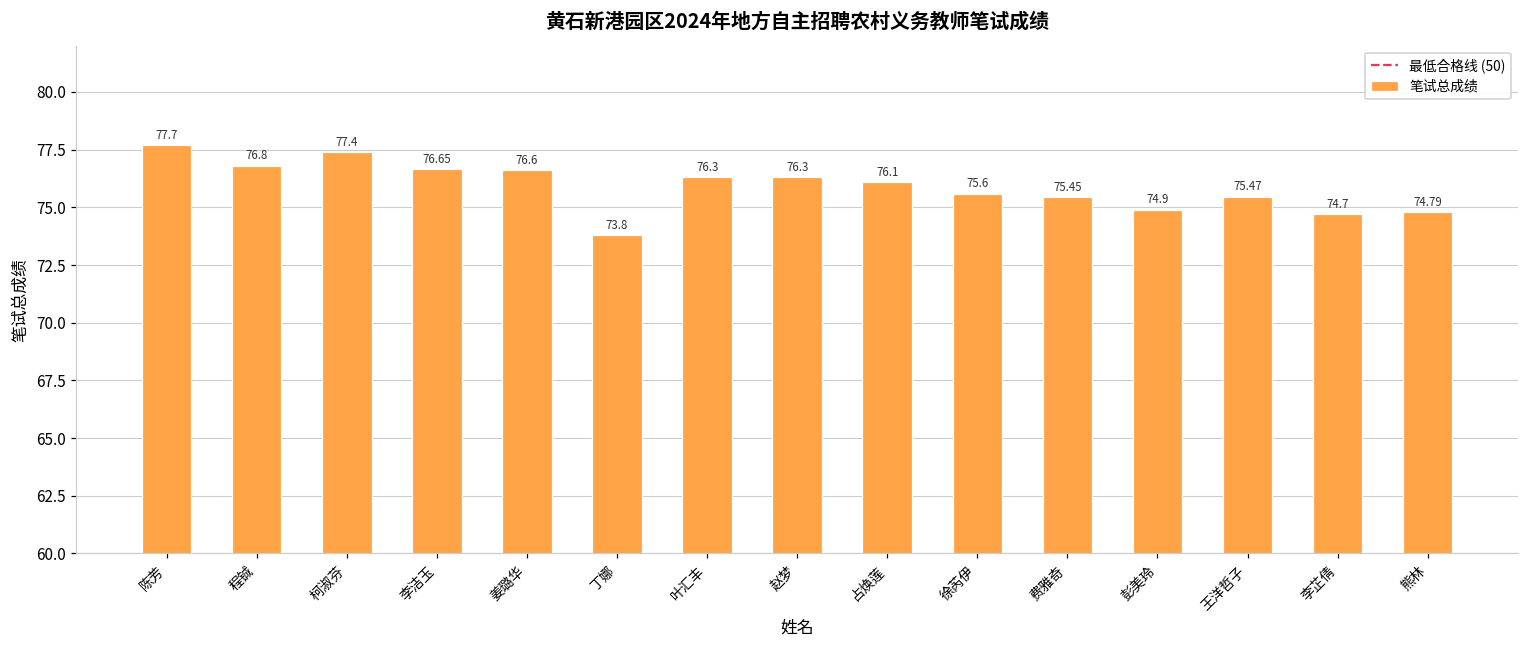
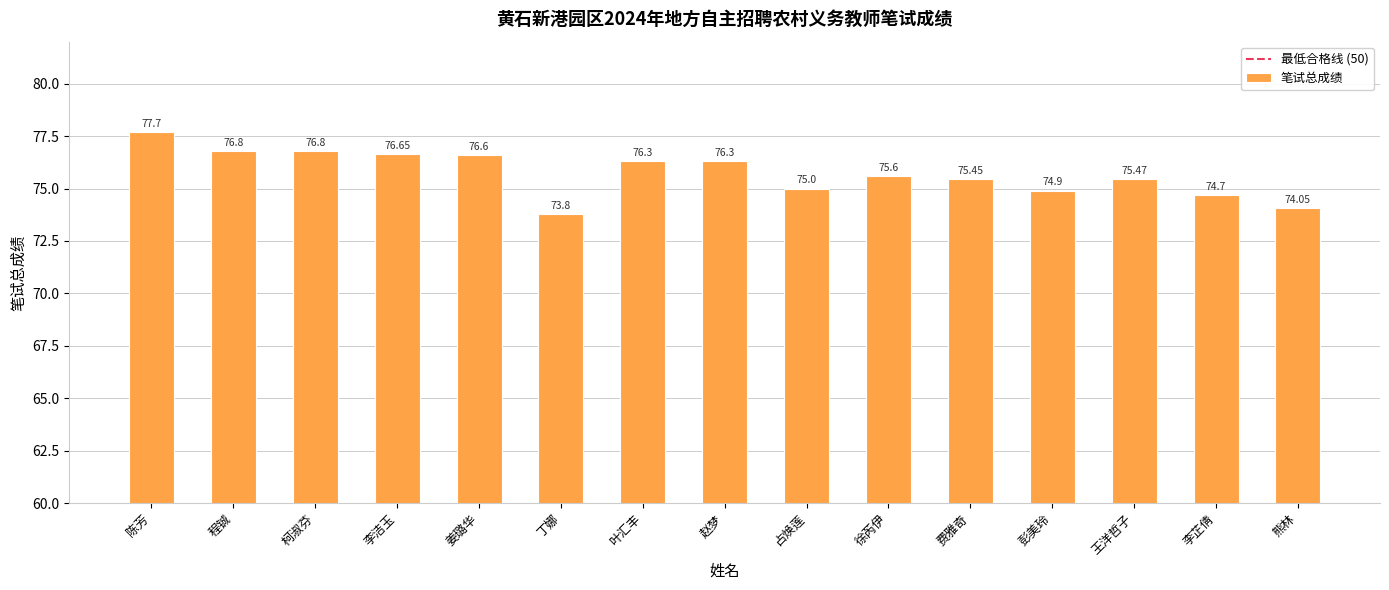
柯淑芬: 77.4 -> 76.8
占焕莲: 76.1 -> 75.0
熊林: 74.79 -> 74.05
